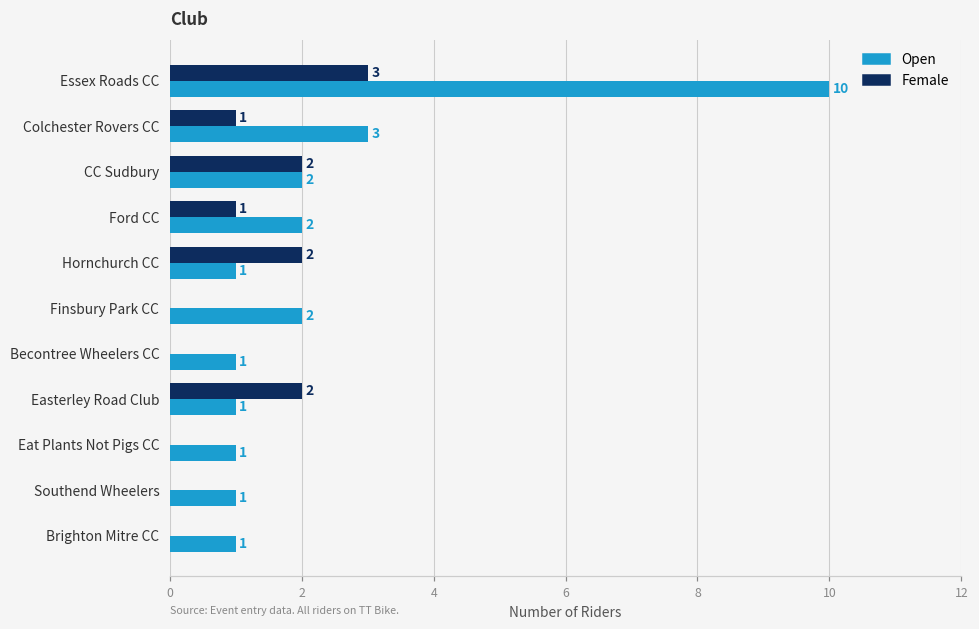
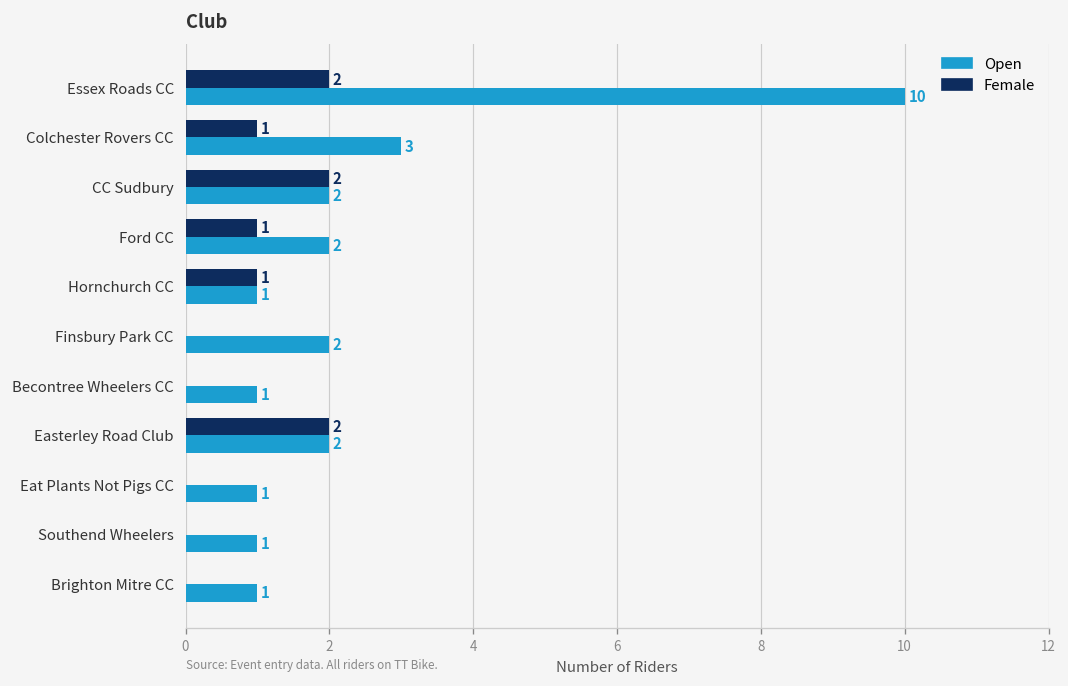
Female, Essex Roads CC: 3 -> 2
Female, Hornchurch CC: 2 -> 1
Open, Easterley Road Club: 1 -> 2
